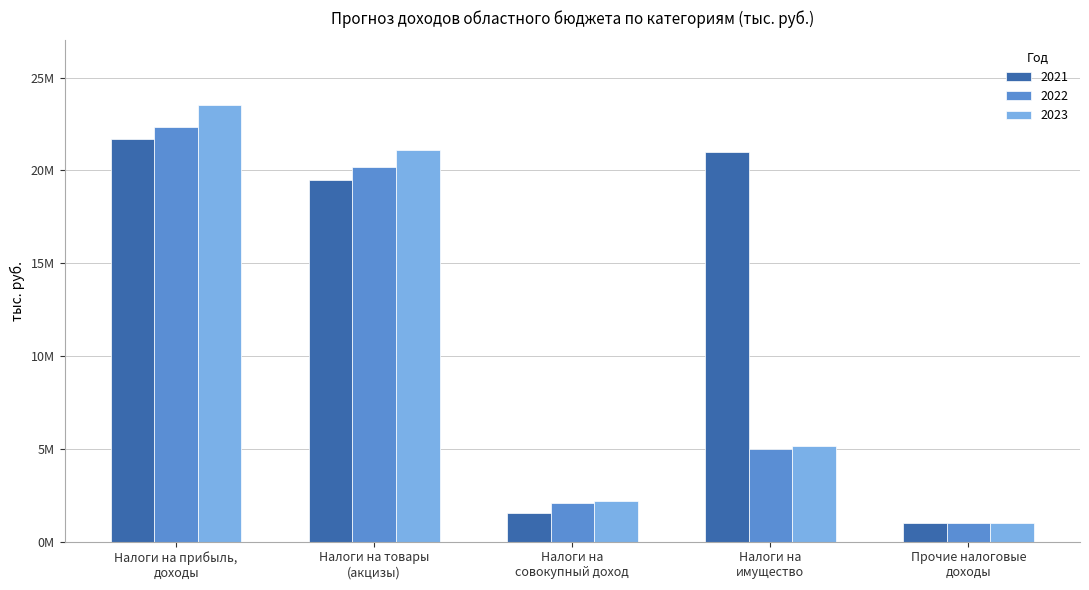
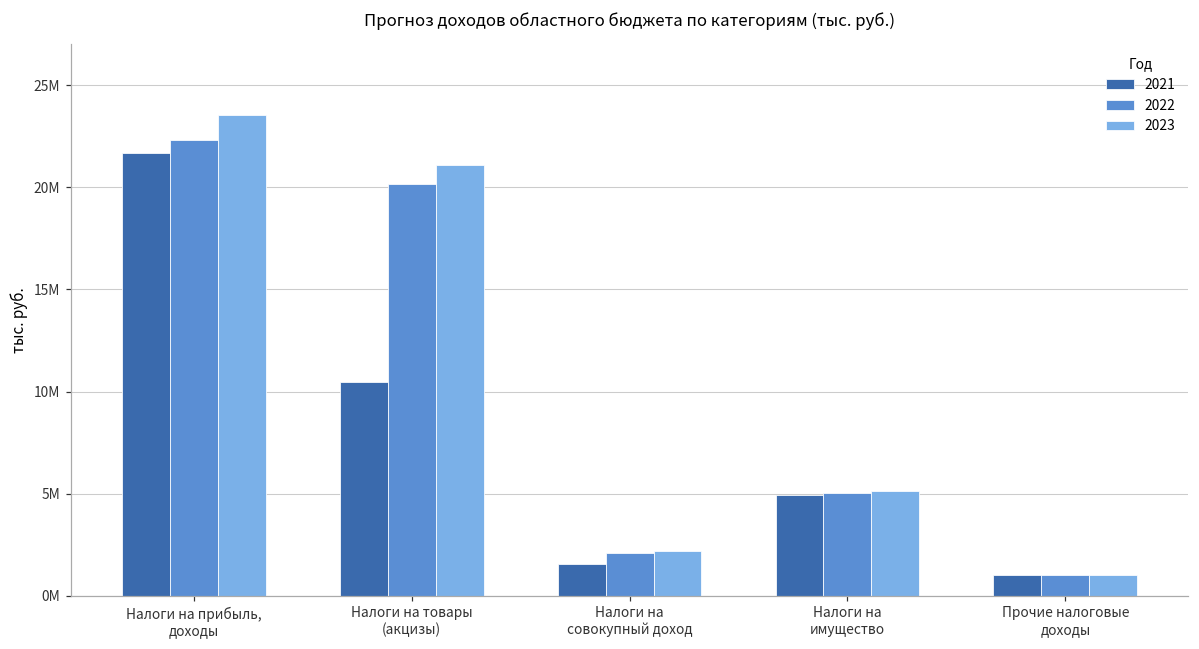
2021, Налоги на товары (акцизы): 19500000 -> 10500000
2021, Налоги на имущество: 21000000 -> 4900000
